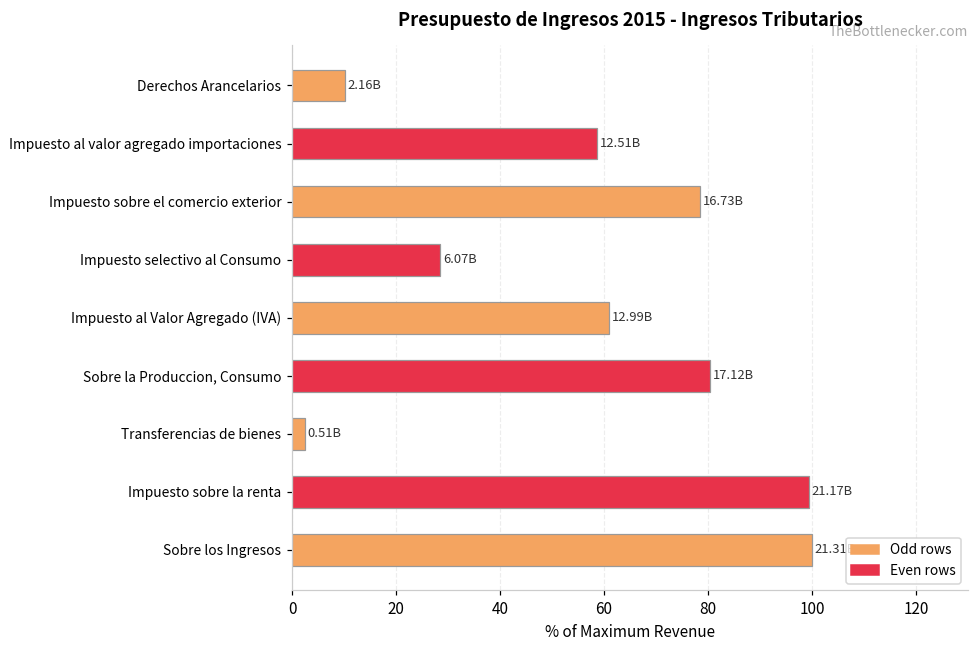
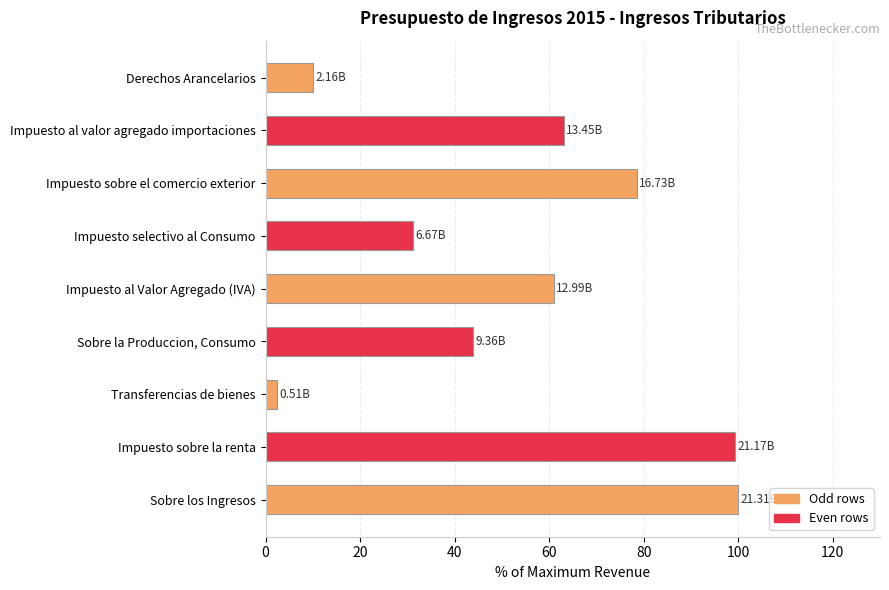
Impuesto al valor agregado importaciones: 12.51B -> 13.45B
Impuesto selectivo al Consumo: 6.07B -> 6.67B
Sobre la Produccion, Consumo: 17.12B -> 9.36B
